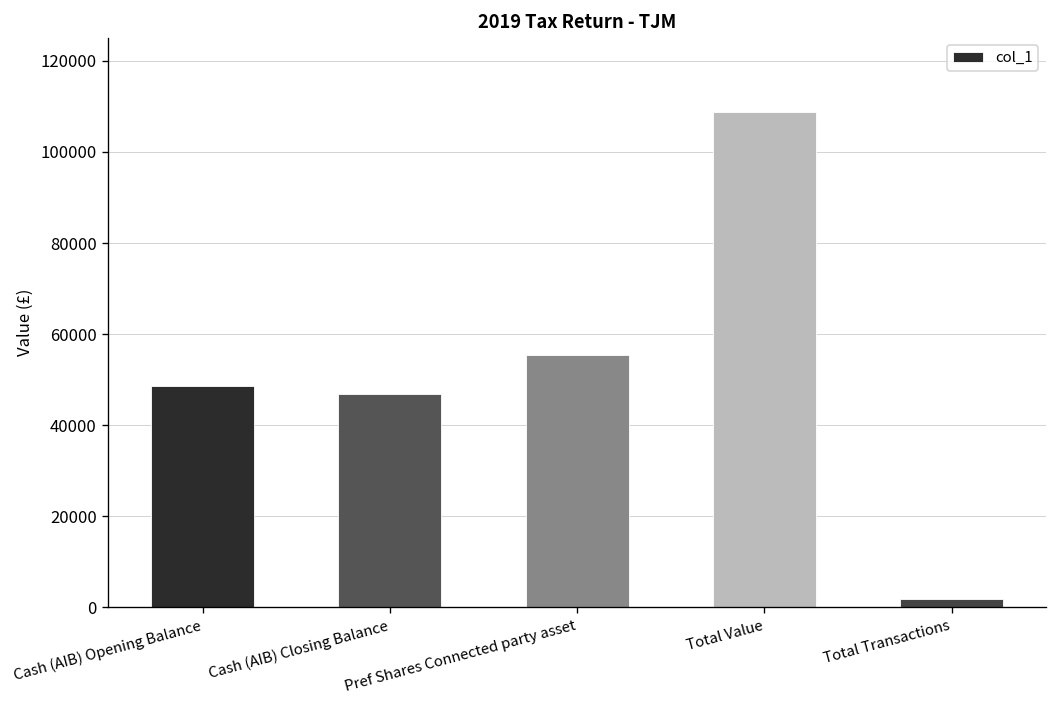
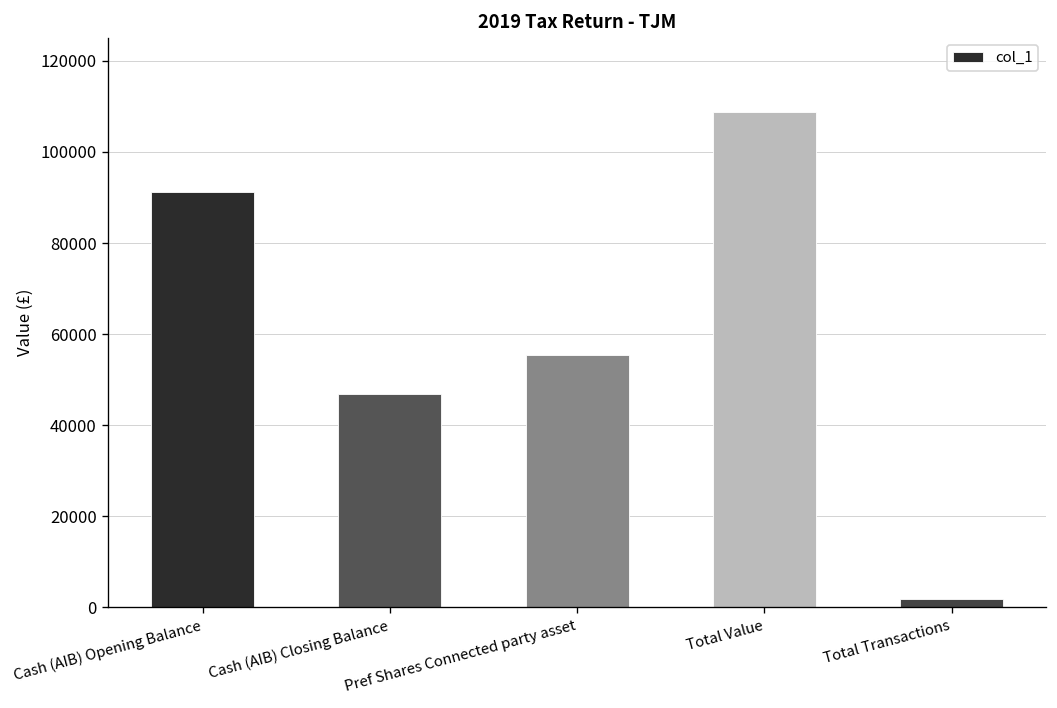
Cash (AIB) Opening Balance: 49000 -> 91000
